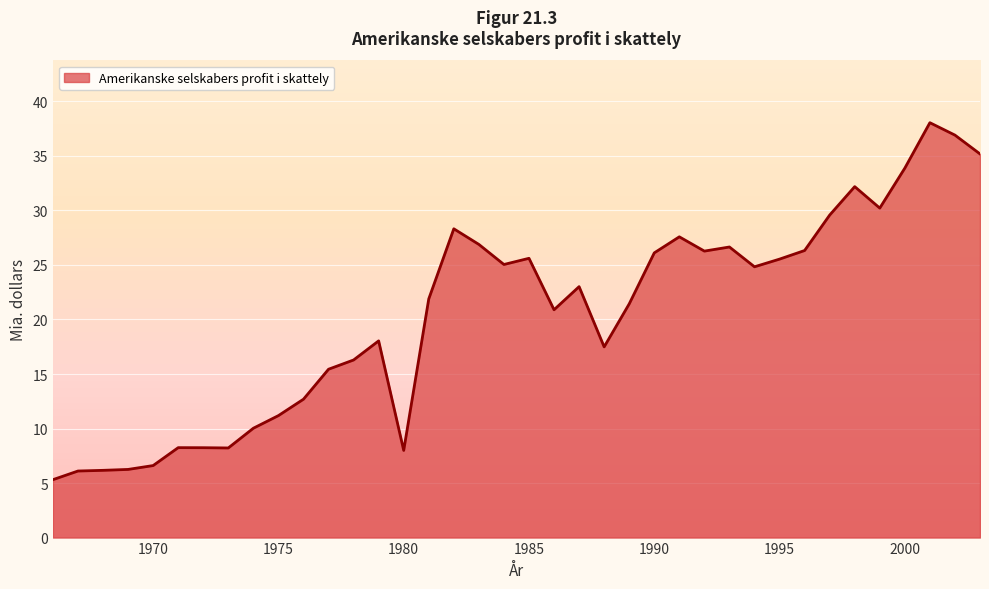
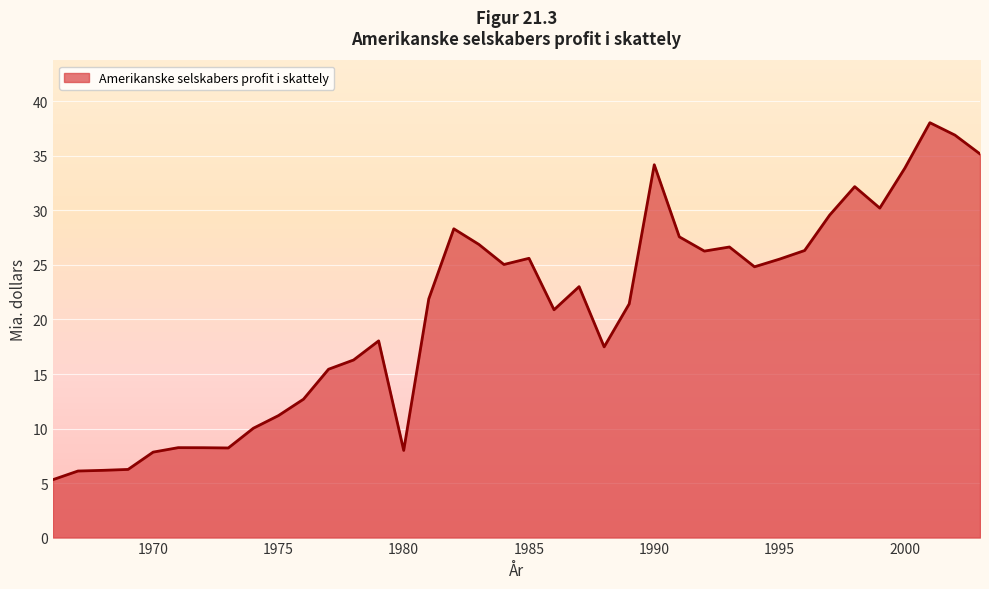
1970: 6.6 -> 7.8
1990: 26.1 -> 34.2
